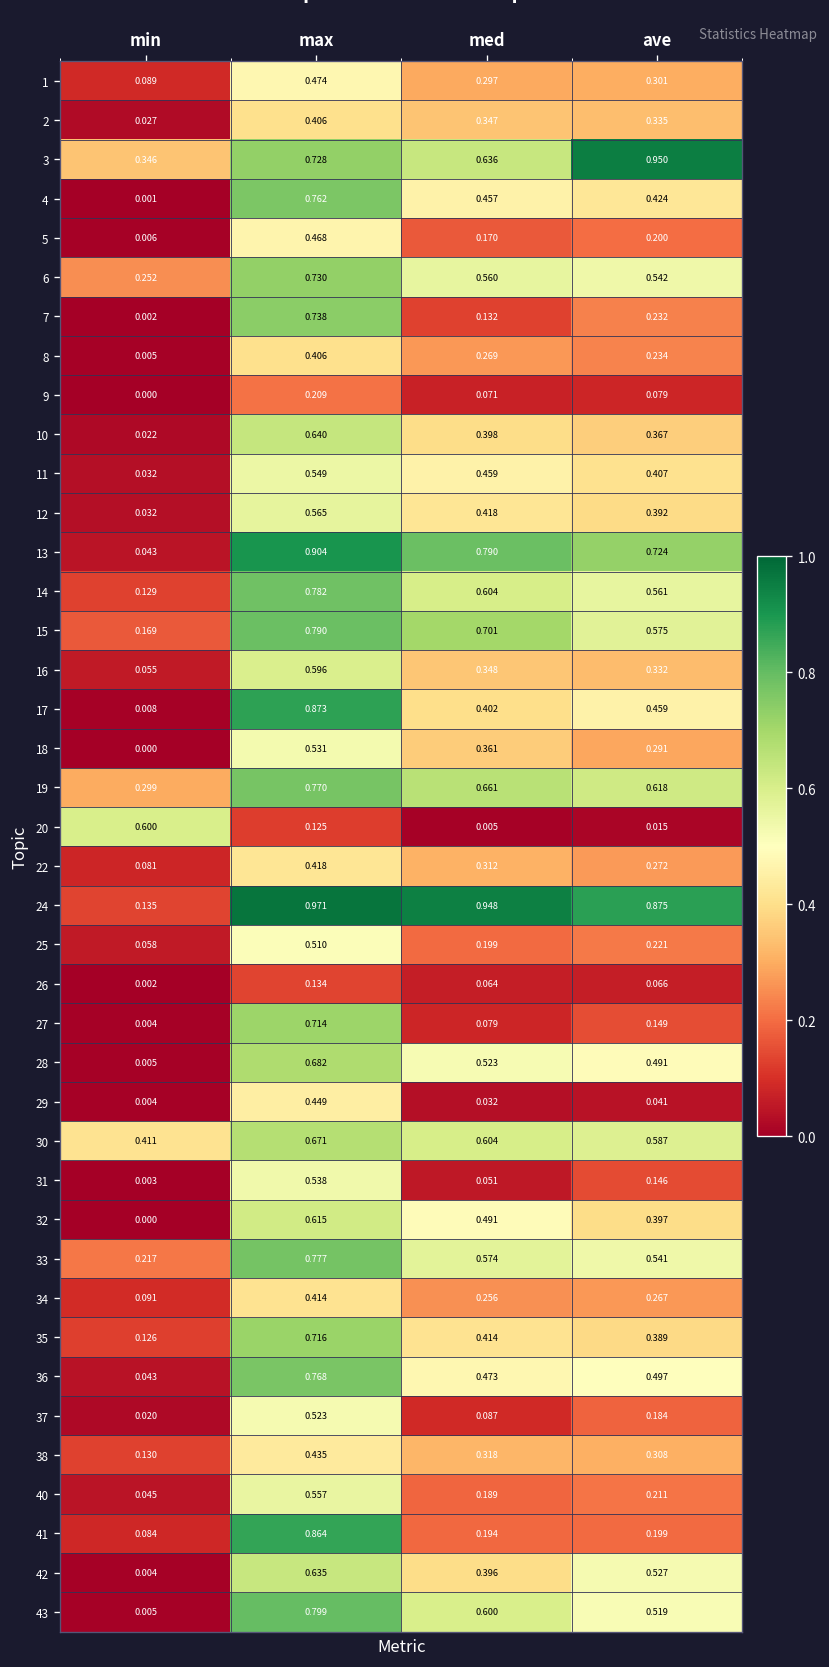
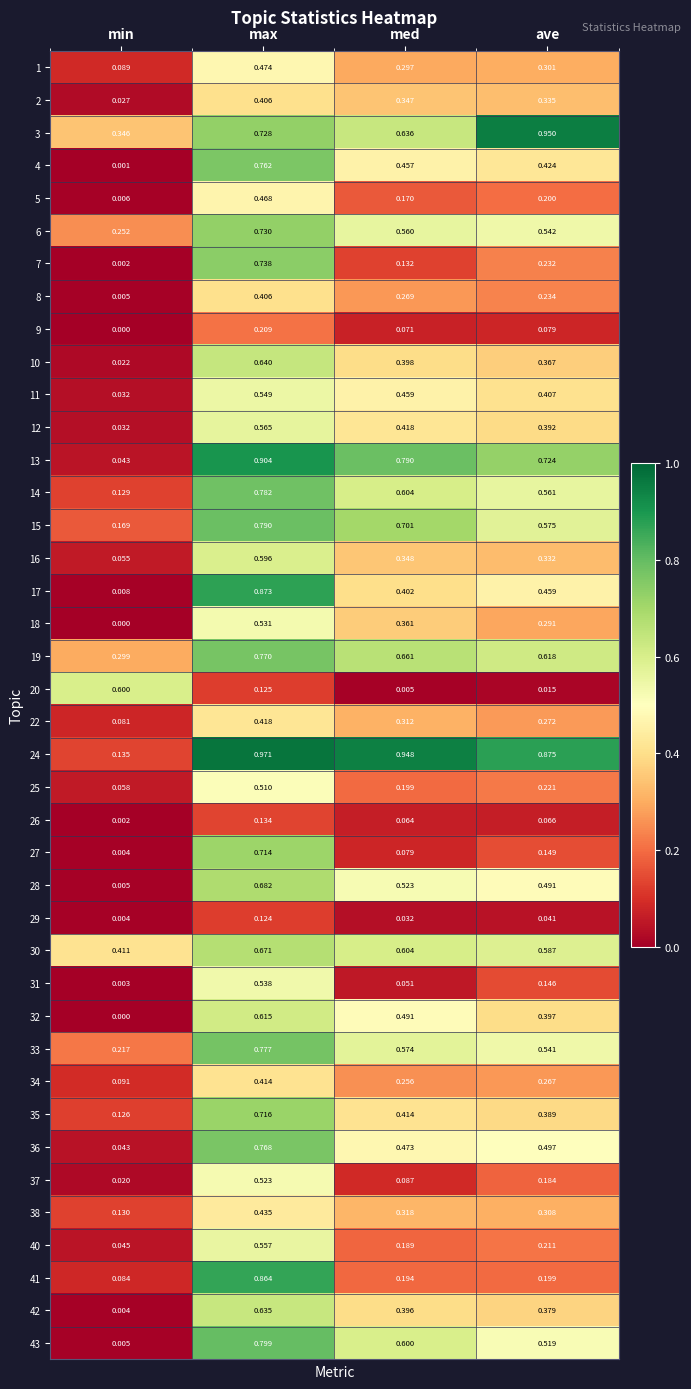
29, max: 0.449 -> 0.124
42, ave: 0.527 -> 0.379
